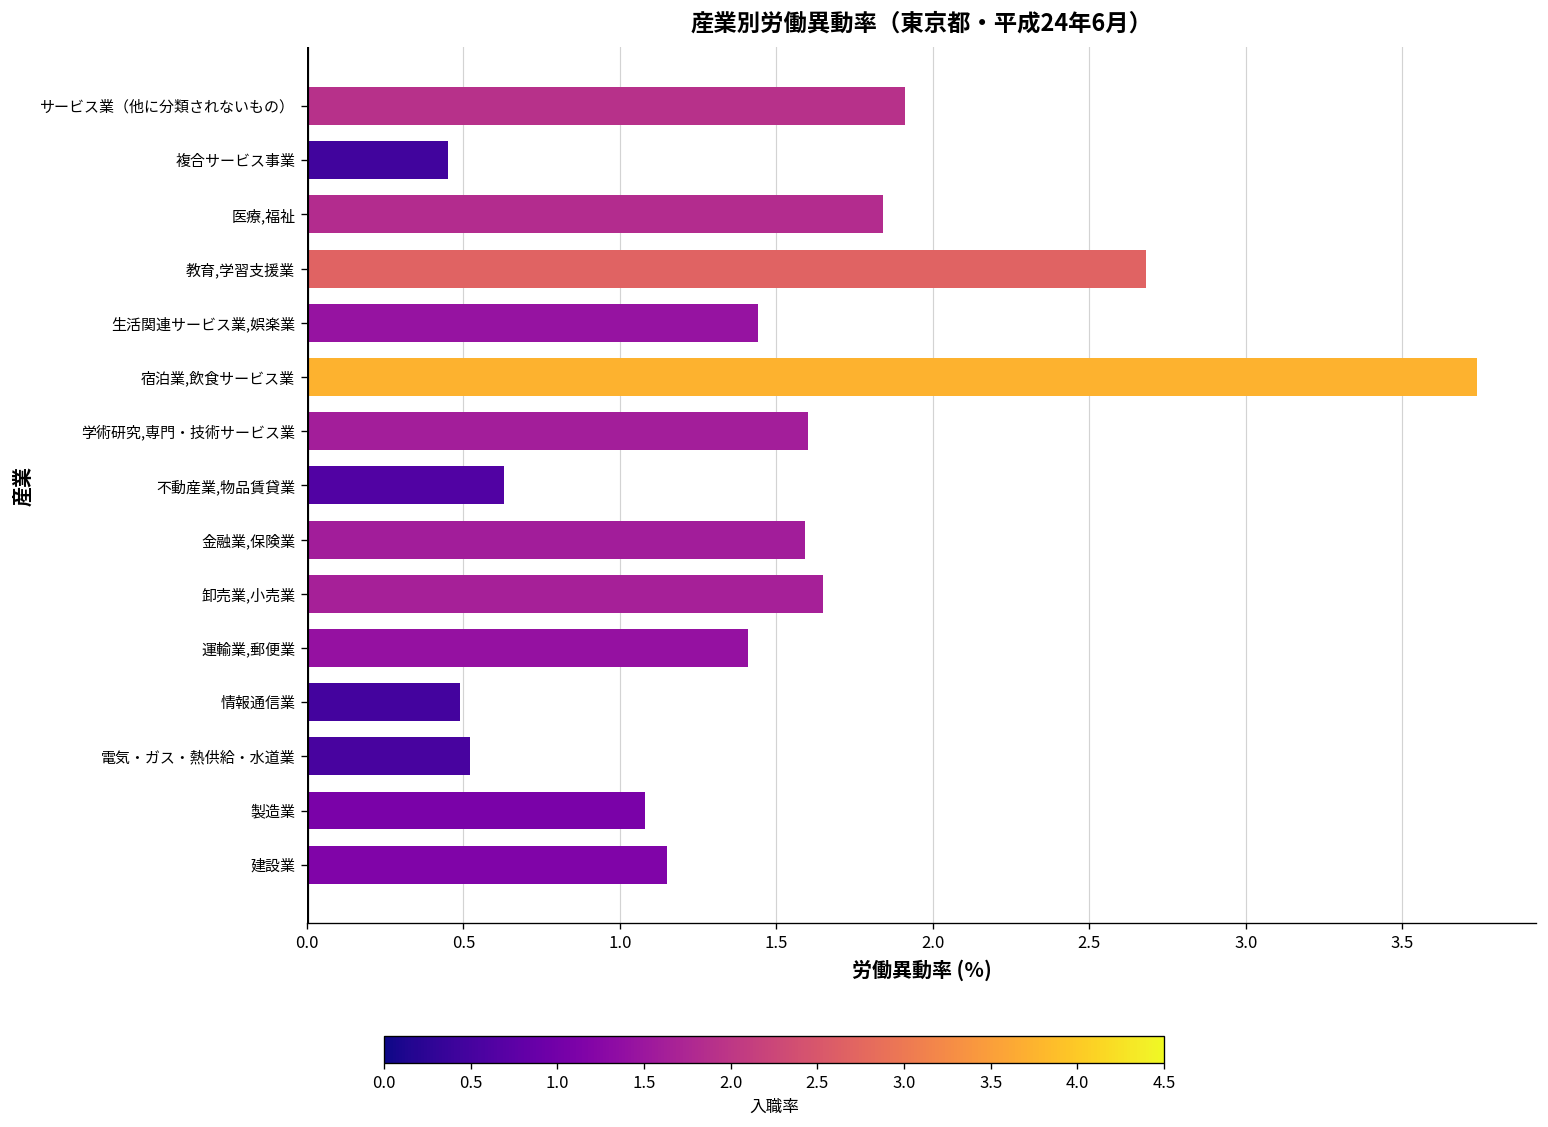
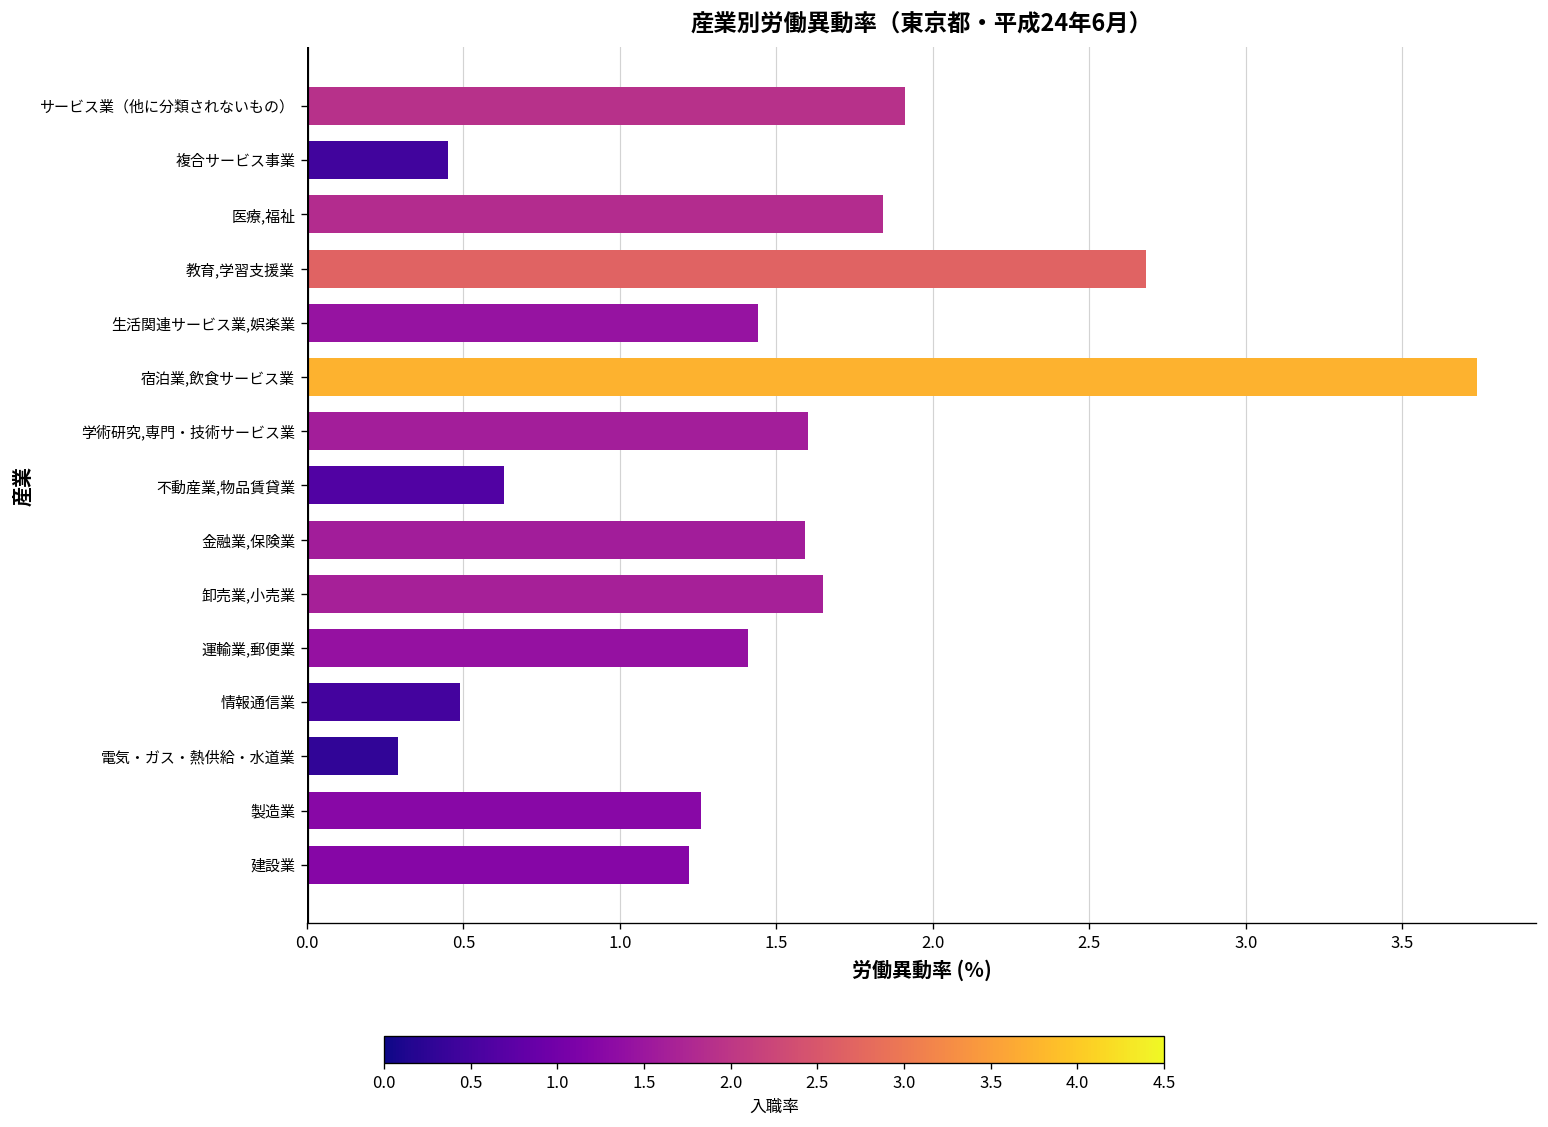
電気・ガス・熱供給・水道業: 0.52 -> 0.29
製造業: 1.08 -> 1.26
建設業: 1.15 -> 1.22
